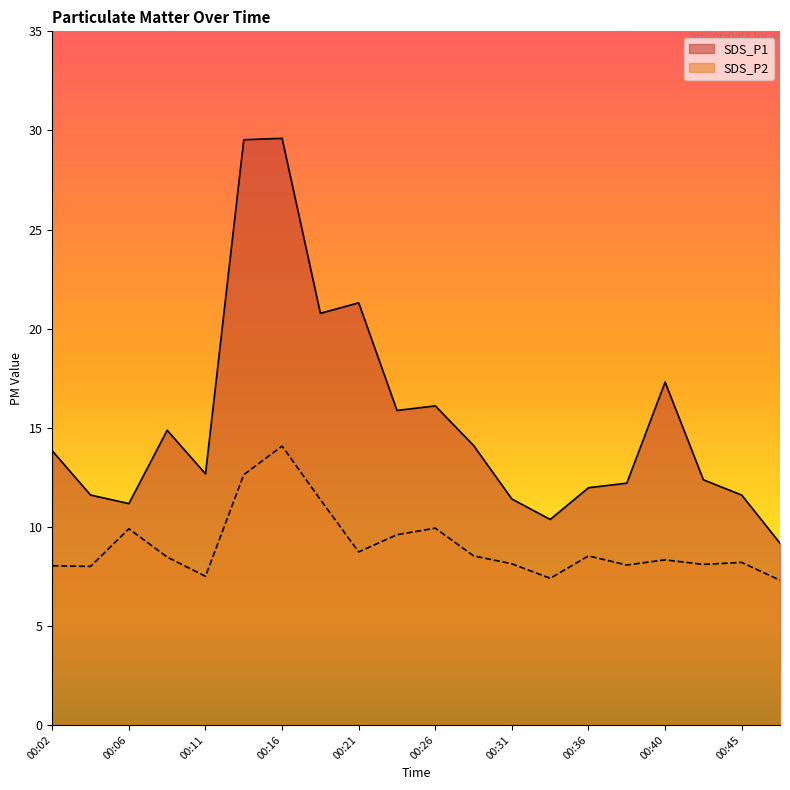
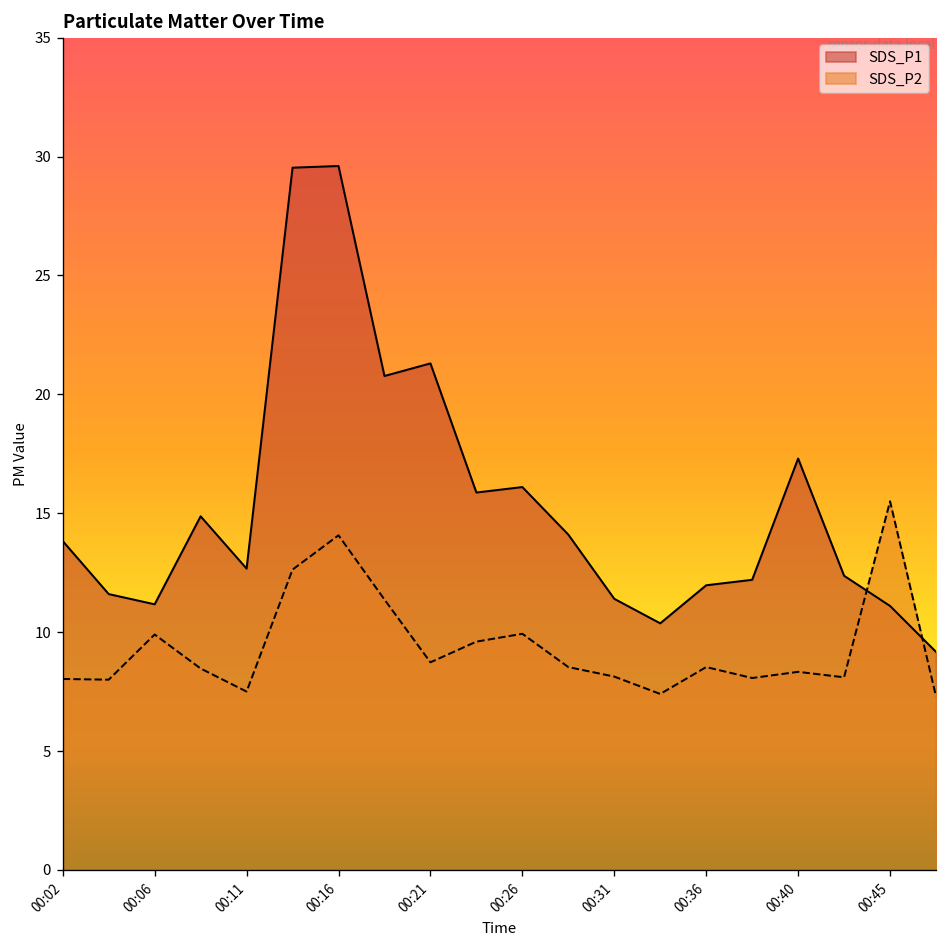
SDS_P1, 00:45: 11.6 -> 11.1
SDS_P2, 00:45: 8.2 -> 15.5
